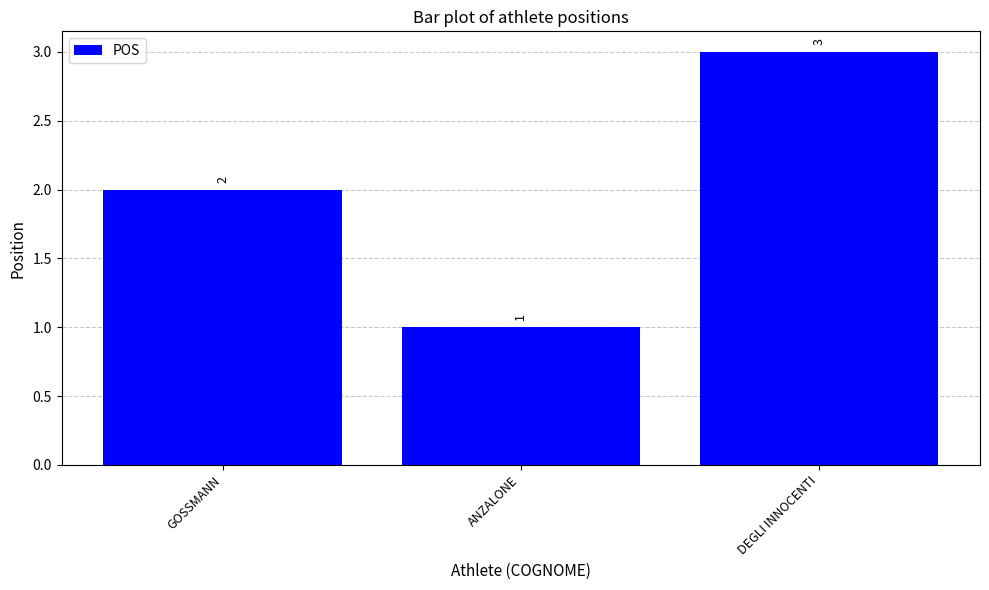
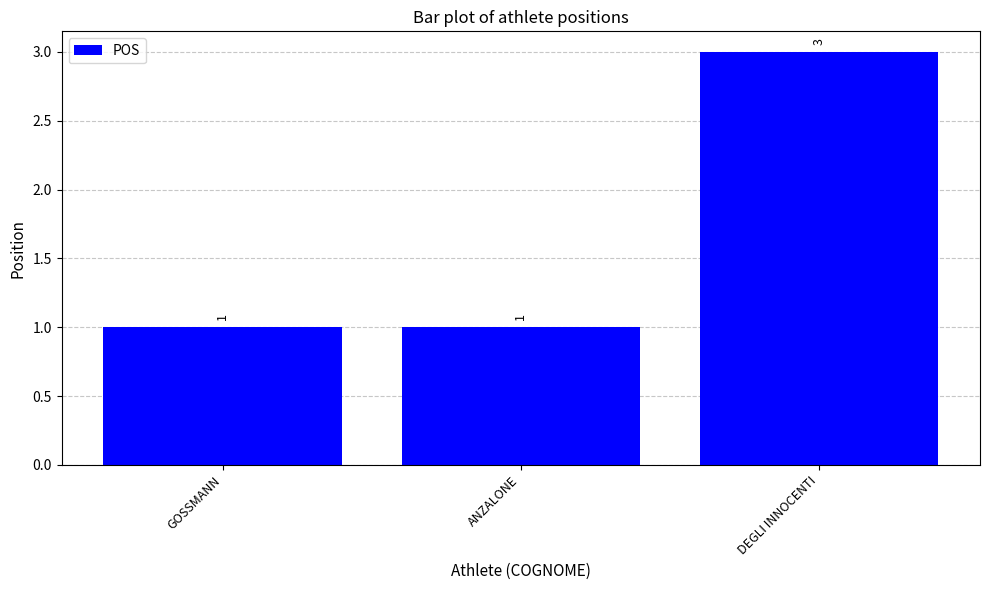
GOSSMANN: 2 -> 1
